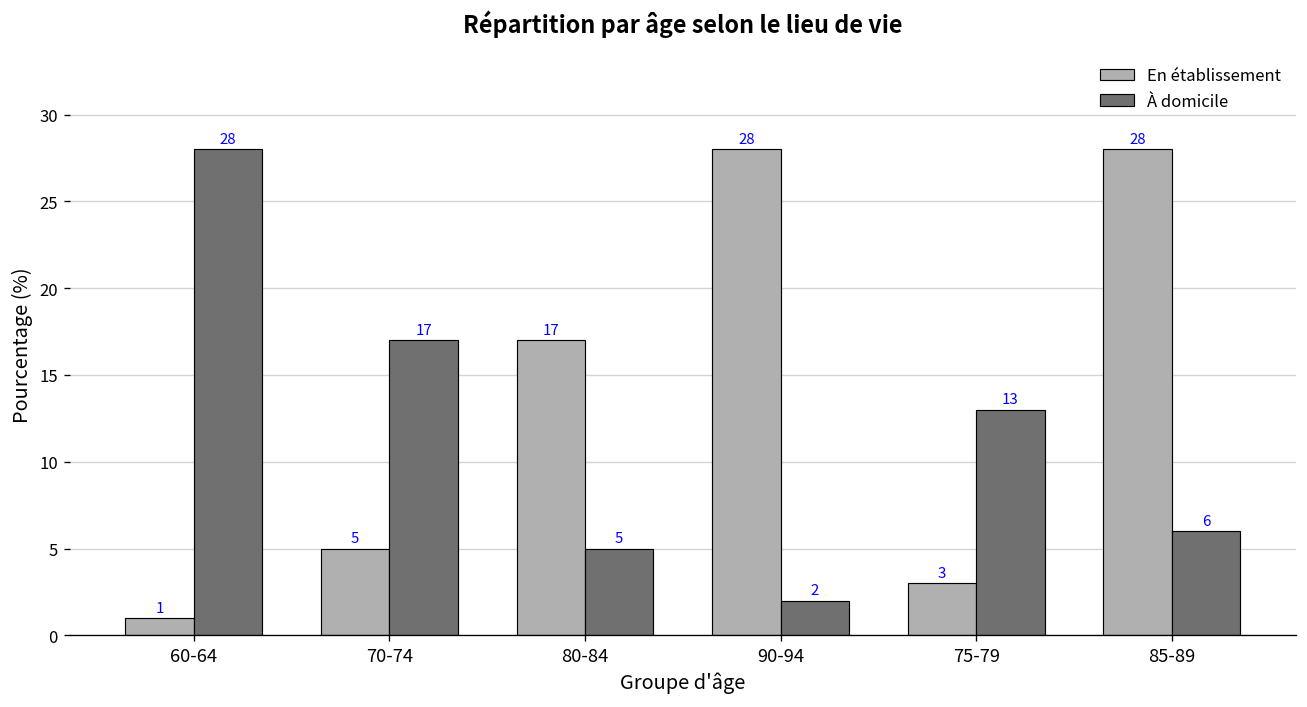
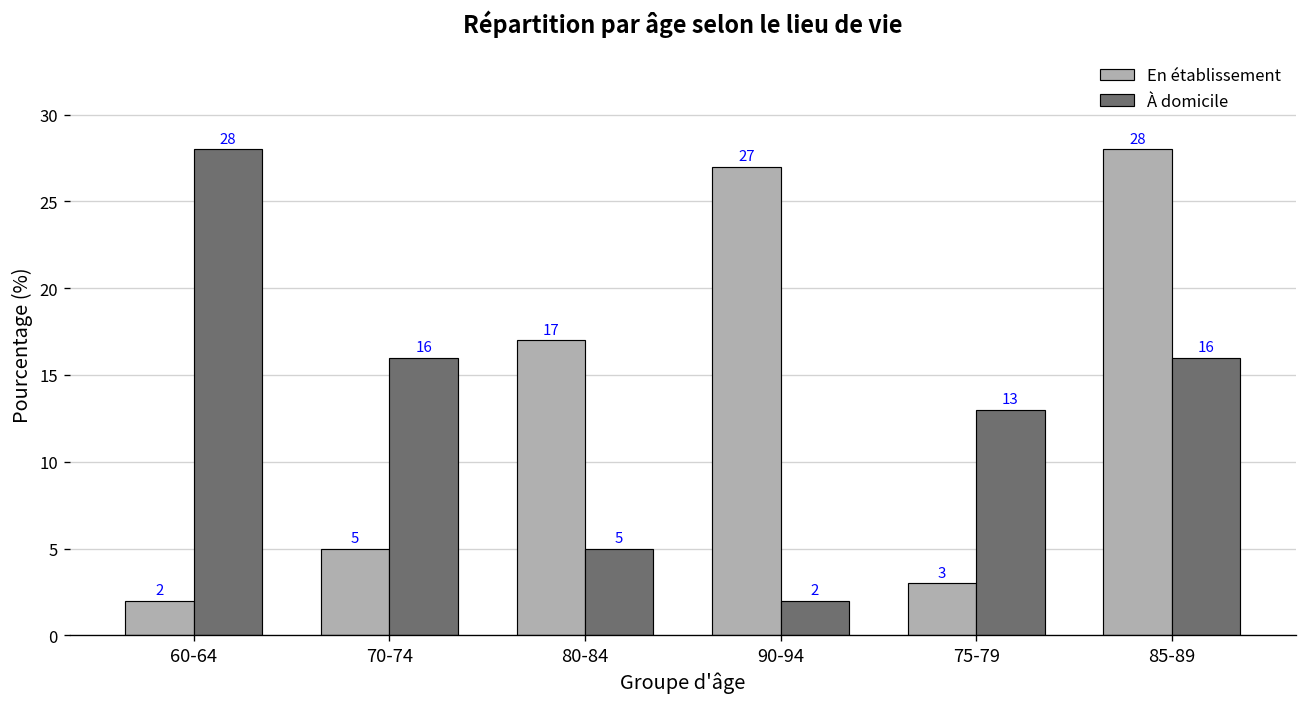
En établissement, 60-64: 1 -> 2
À domicile, 70-74: 17 -> 16
En établissement, 90-94: 28 -> 27
À domicile, 85-89: 6 -> 16
